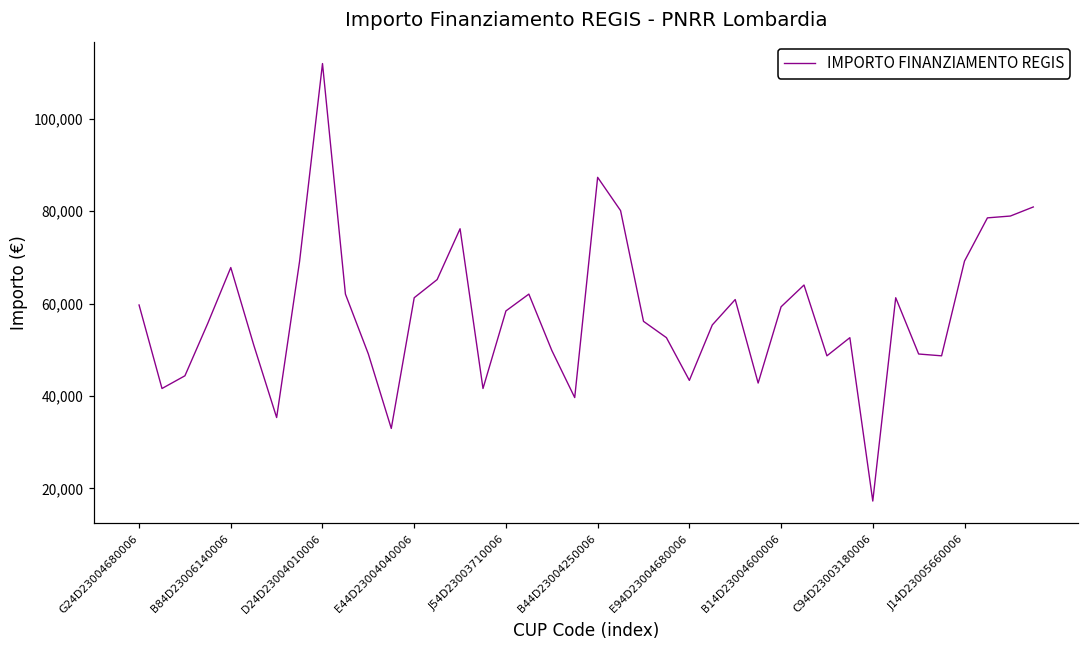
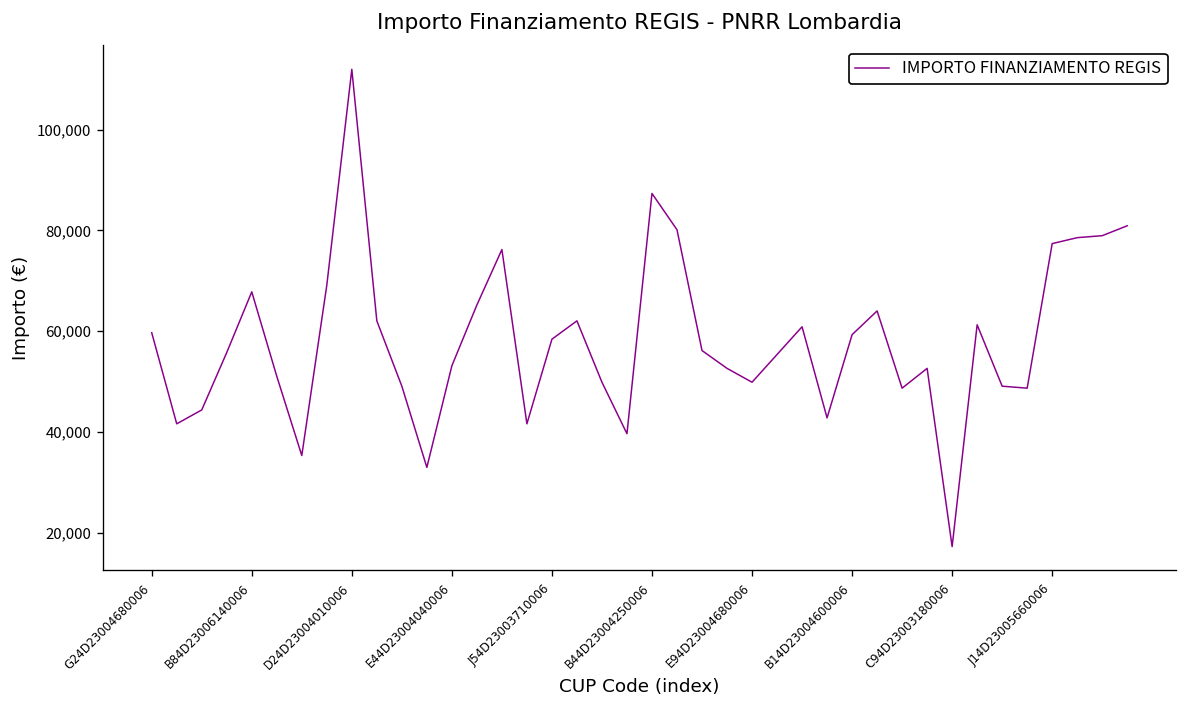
E44D23004040006: 61,000 -> 53,000
E94D23004680006: 43,000 -> 50,000
J14D23005660006: 69,000 -> 77,000
